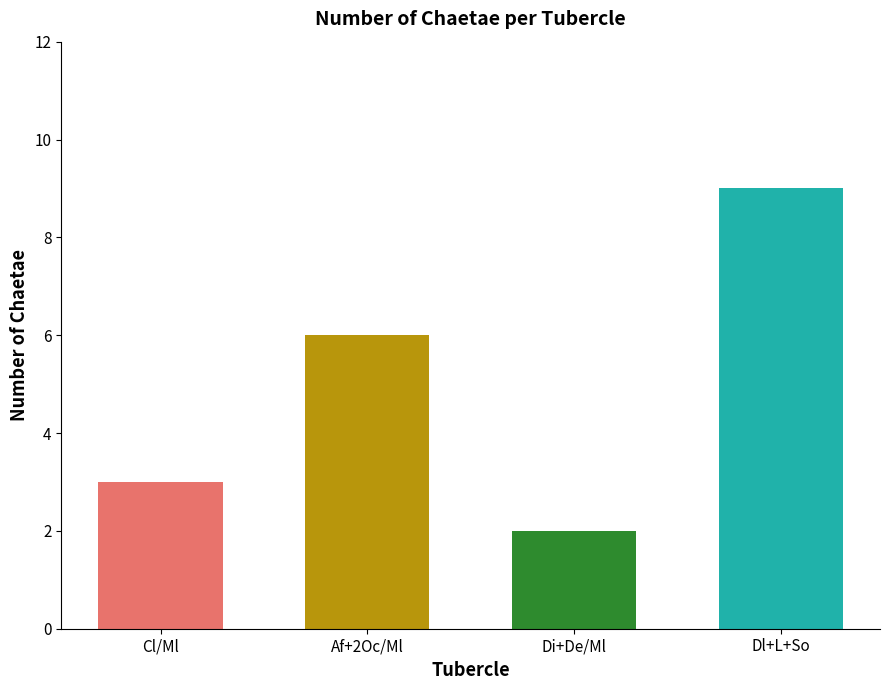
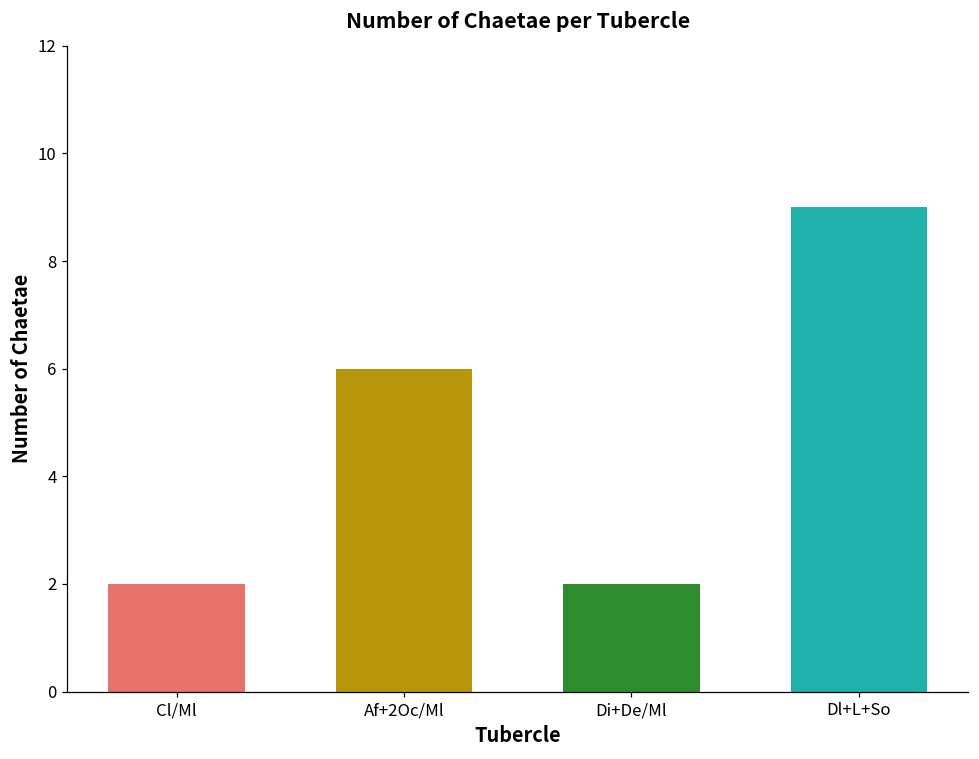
Cl/Ml: 3 -> 2
